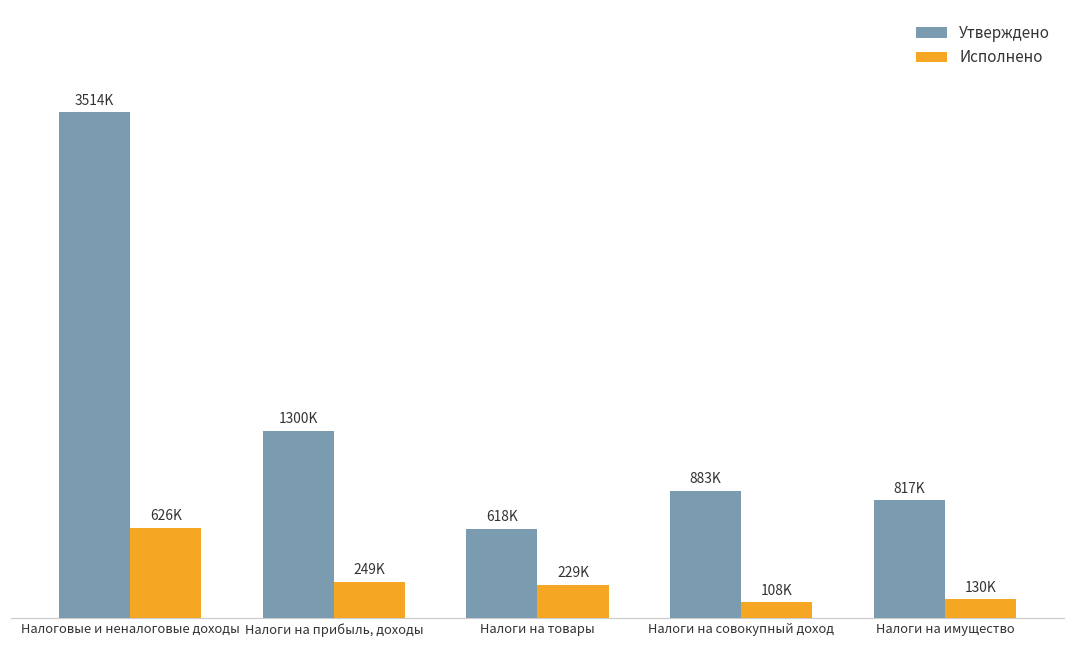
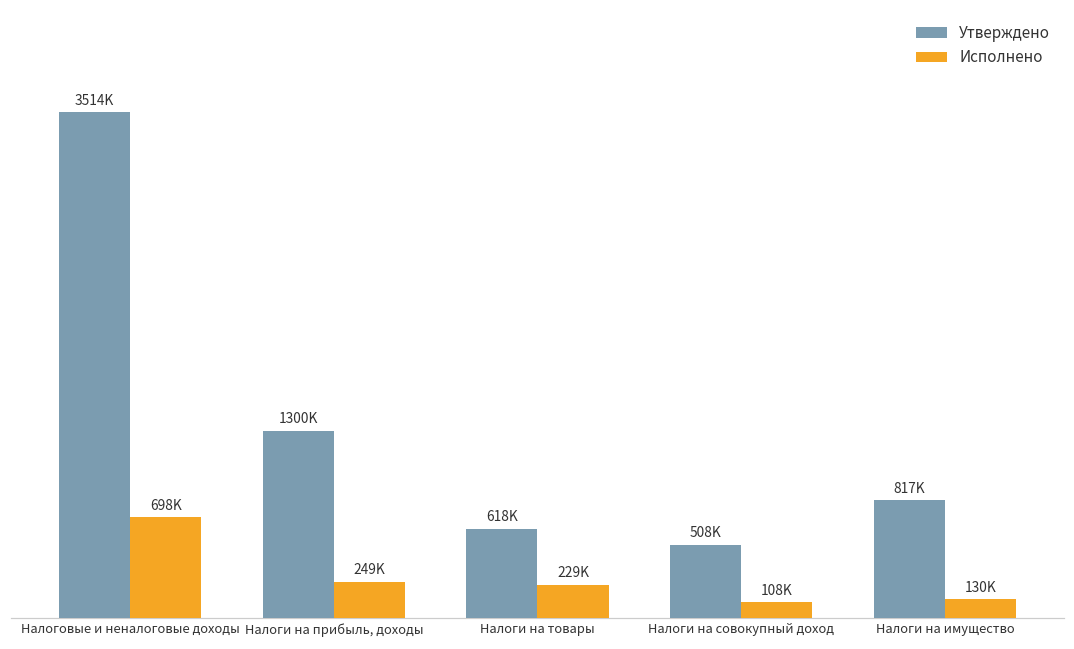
Исполнено, Налоговые и неналоговые доходы: 626K -> 698K
Утверждено, Налоги на совокупный доход: 883K -> 508K
